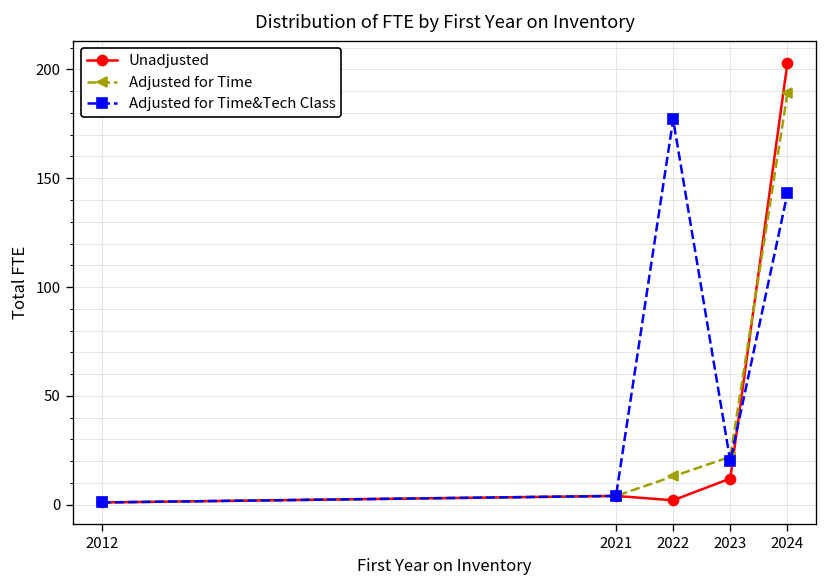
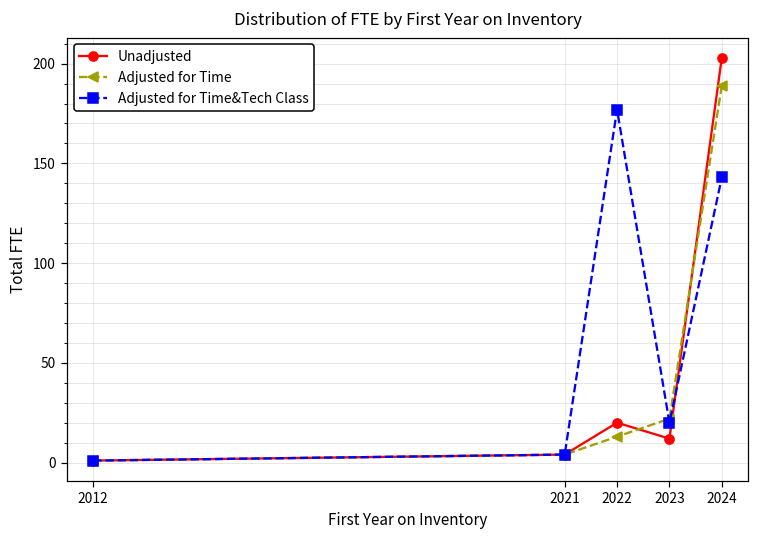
Unadjusted, 2022: 2 -> 20
